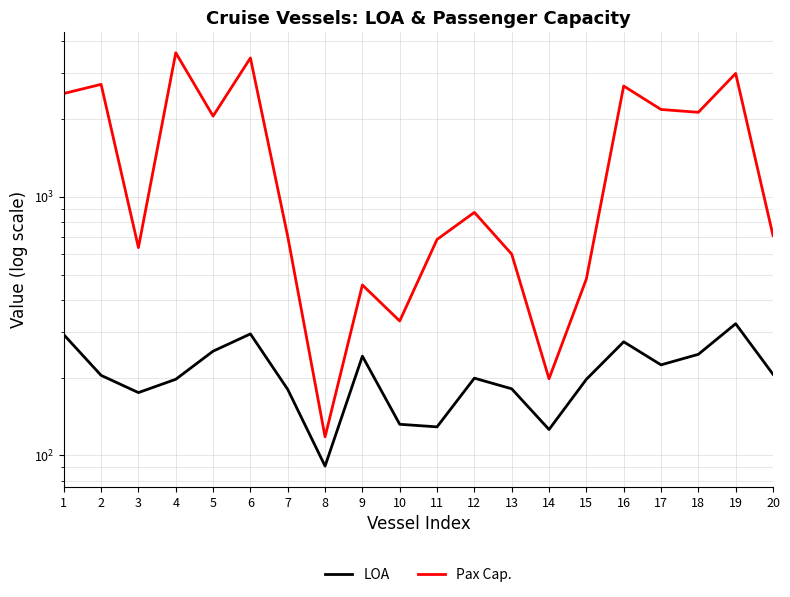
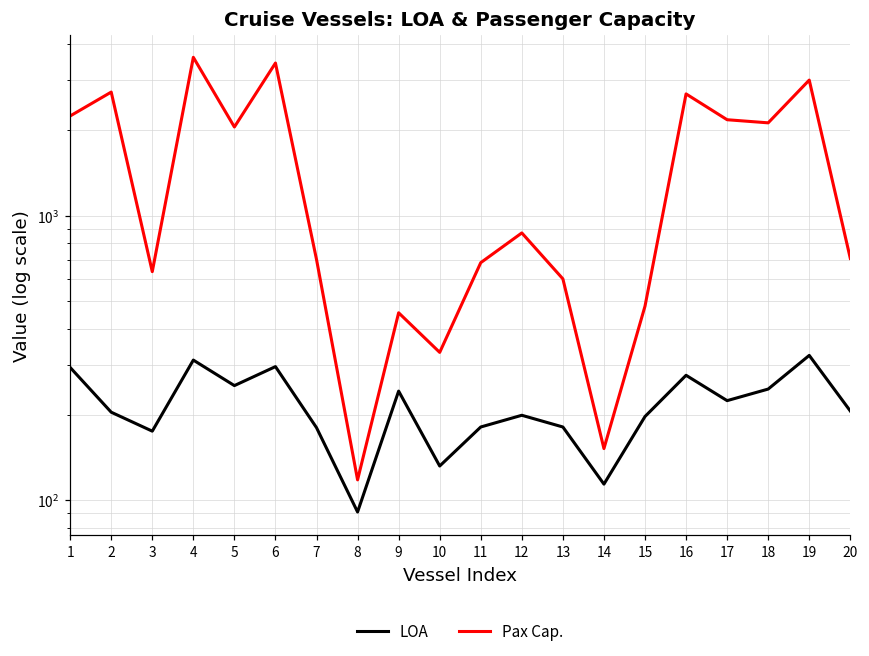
Pax Cap., 1: 2500 -> 2200
LOA, 4: 200 -> 310
LOA, 11: 130 -> 180
LOA, 14: 130 -> 110
Pax Cap., 14: 200 -> 150
